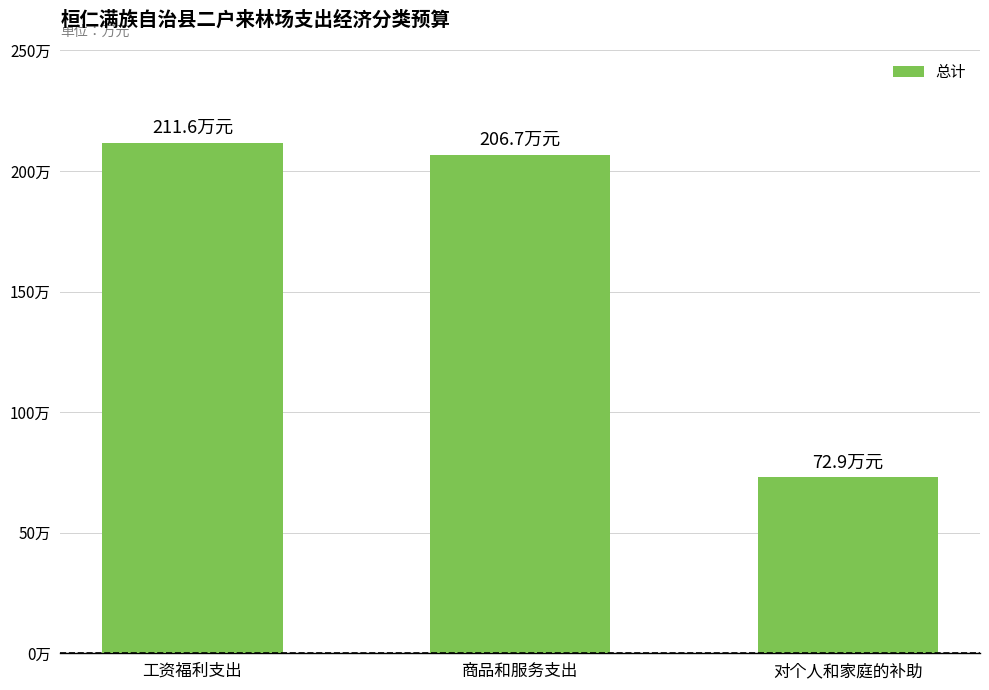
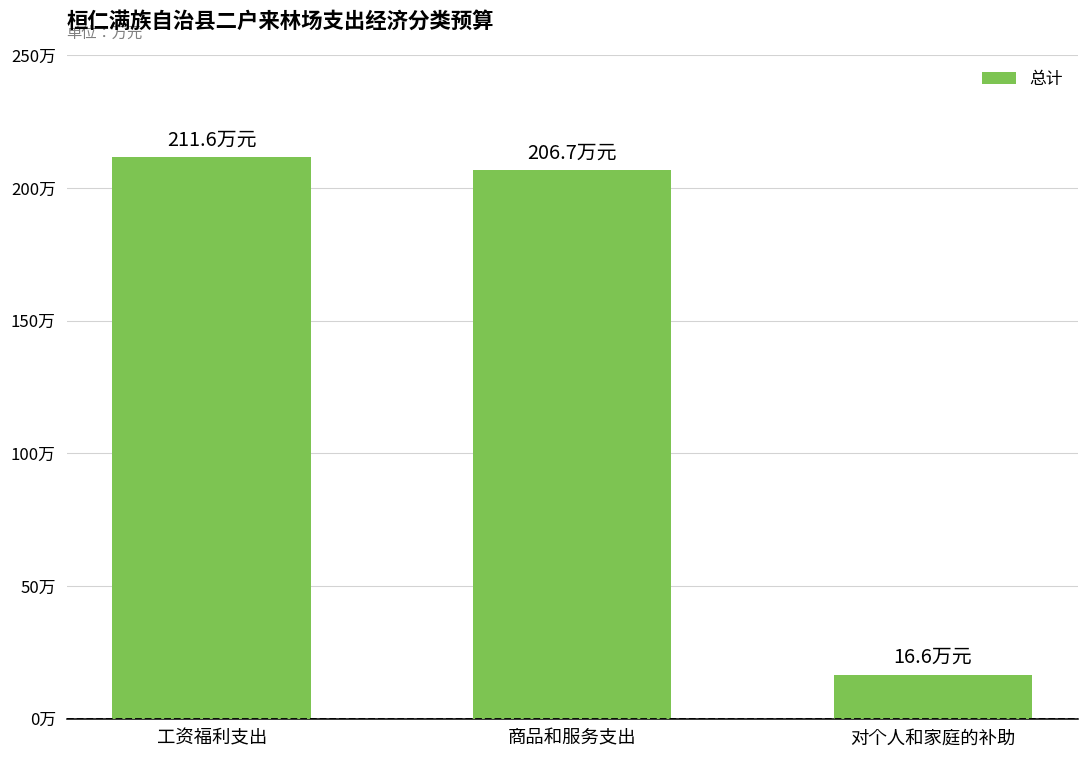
对个人和家庭的补助: 72.9 -> 16.6
